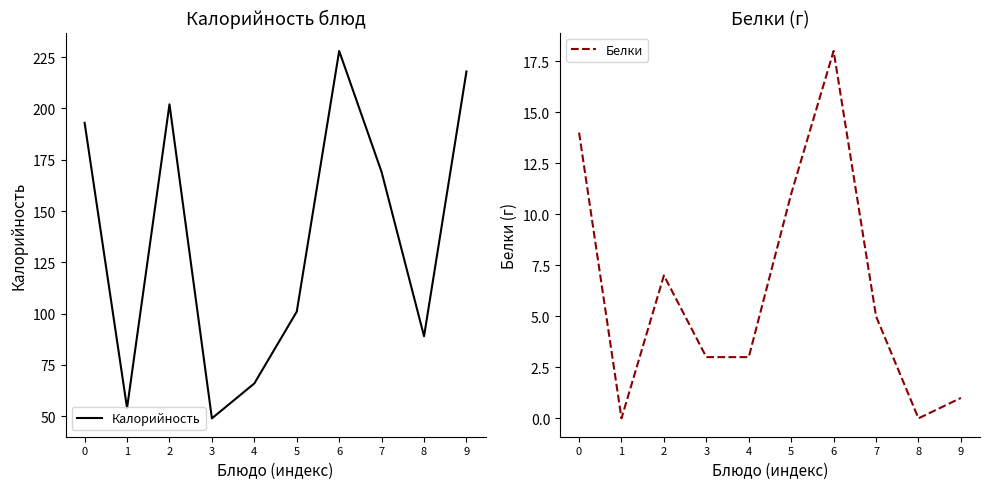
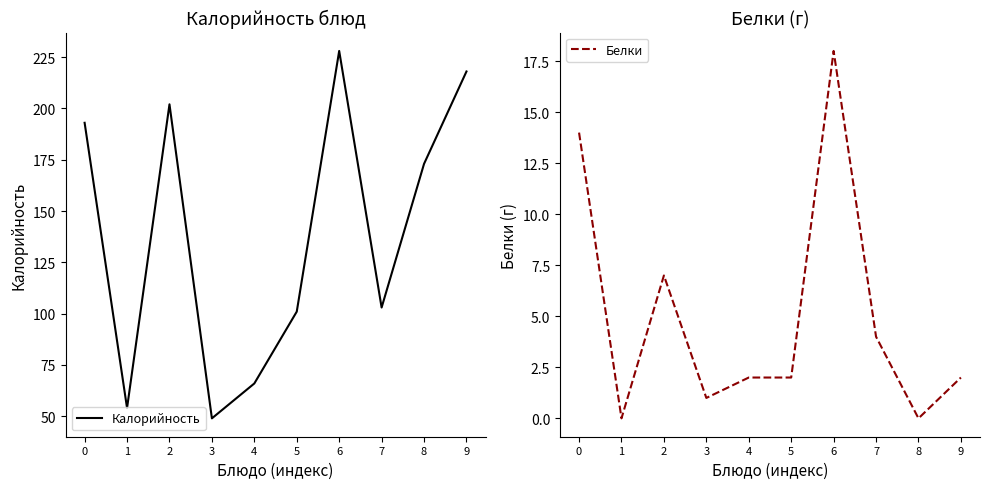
Калорийность блюд, 7: 169 -> 103
Калорийность блюд, 8: 89 -> 173
Белки (г), 3: 3 -> 1
Белки (г), 4: 3 -> 2
Белки (г), 5: 11 -> 2
Белки (г), 7: 5 -> 4
Белки (г), 9: 1 -> 2
